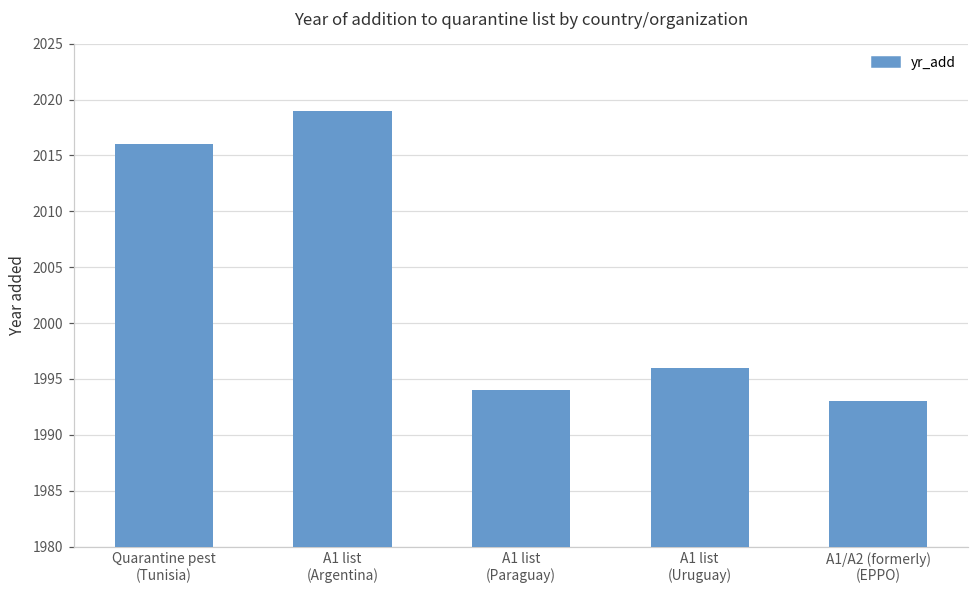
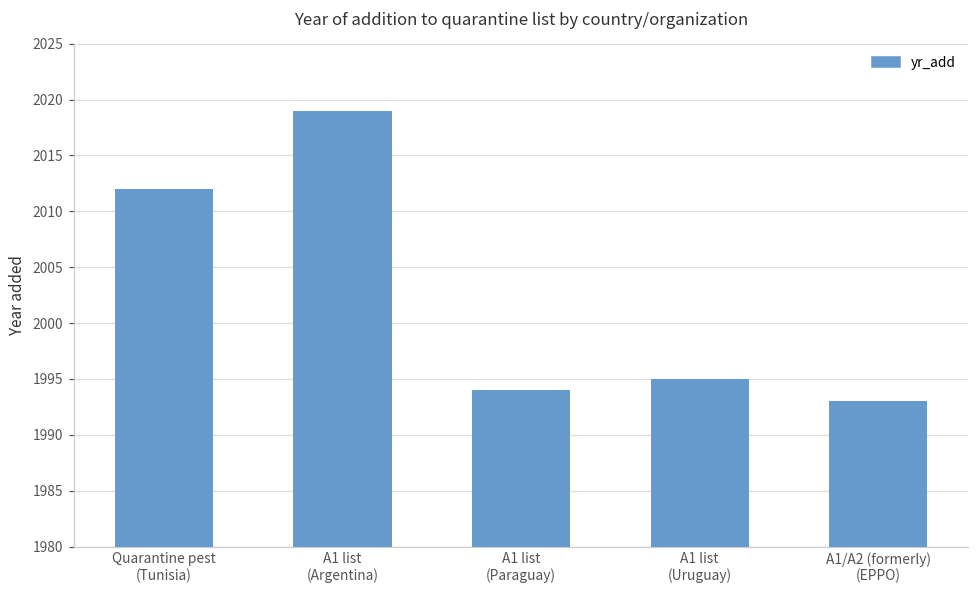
Quarantine pest (Tunisia): 2016 -> 2012
A1 list (Uruguay): 1996 -> 1995
